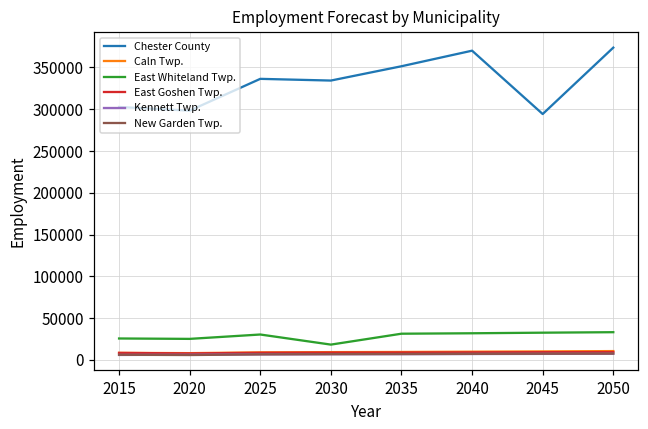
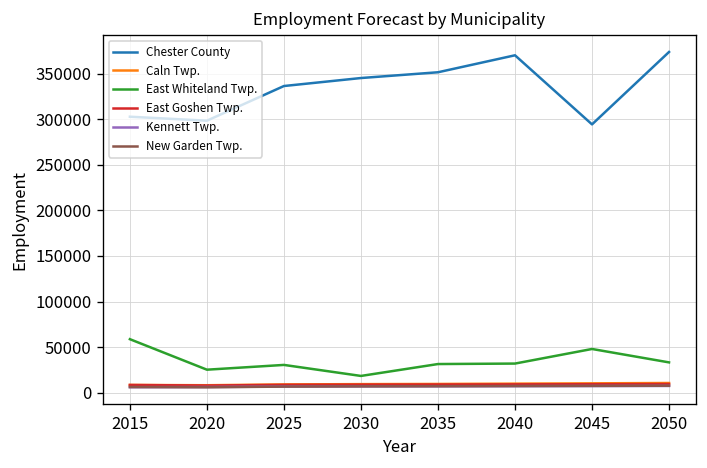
East Whiteland Twp., 2015: 30000 -> 60000
Chester County, 2030: 330000 -> 350000
East Whiteland Twp., 2045: 30000 -> 50000
